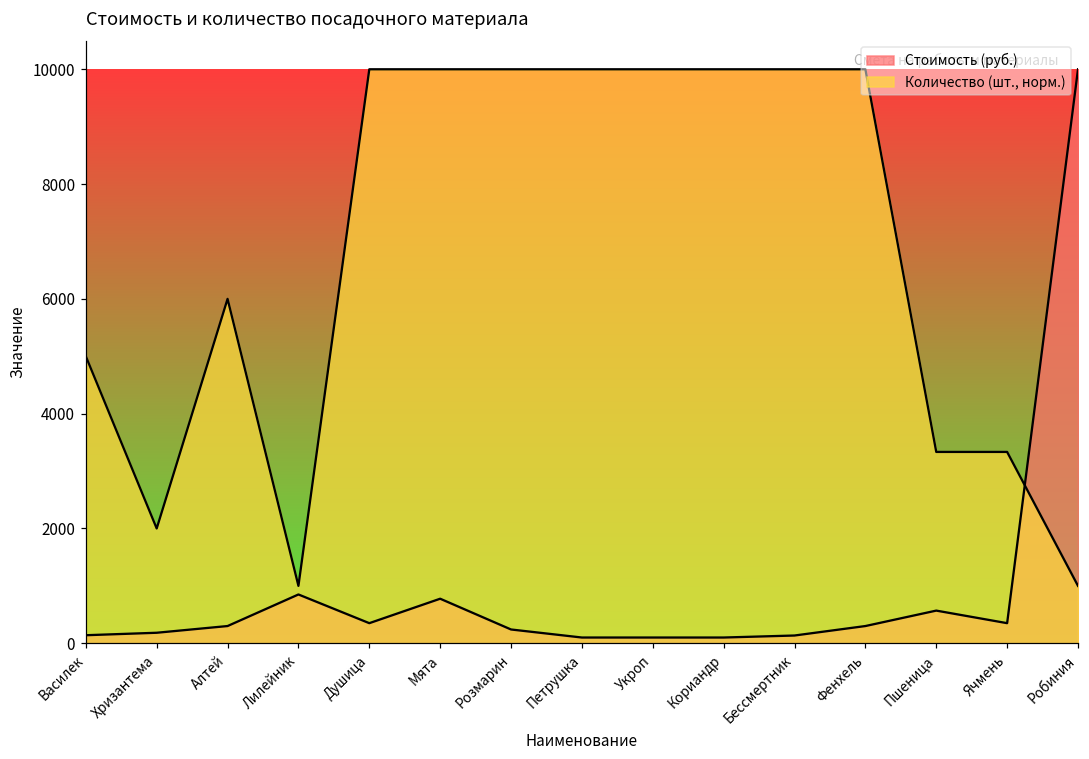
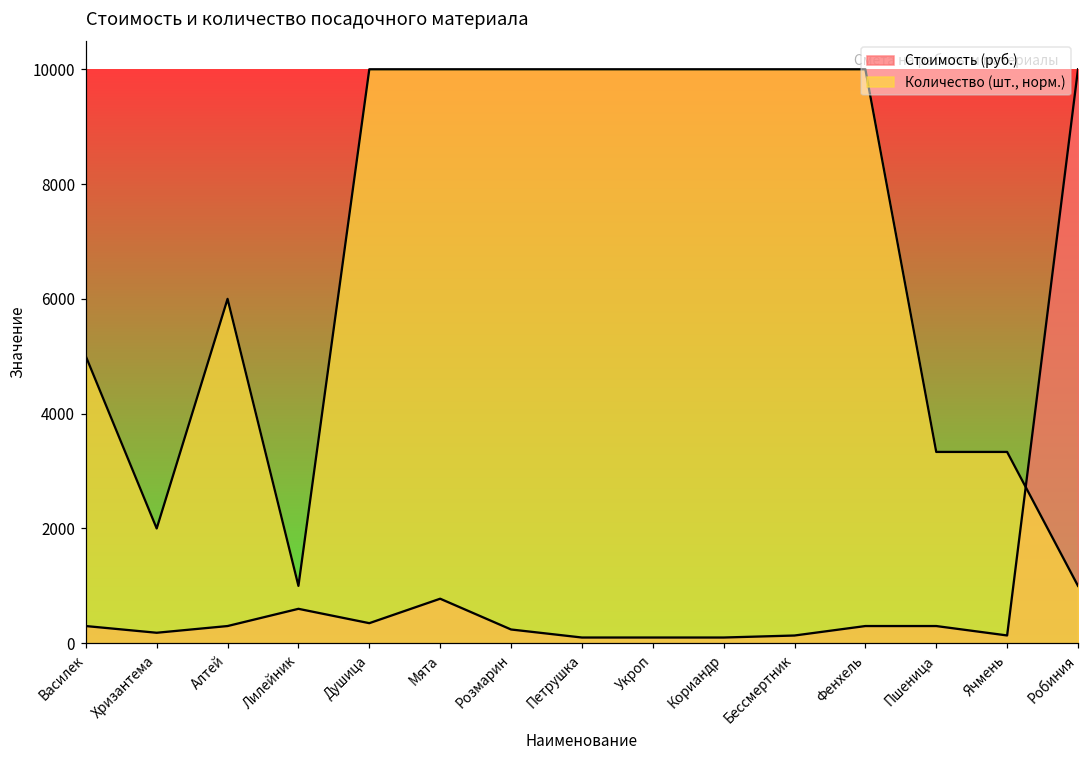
Стоимость (руб.), Василек: 100 -> 300
Стоимость (руб.), Лилейник: 900 -> 600
Стоимость (руб.), Пшеница: 600 -> 300
Стоимость (руб.), Ячмень: 400 -> 100
